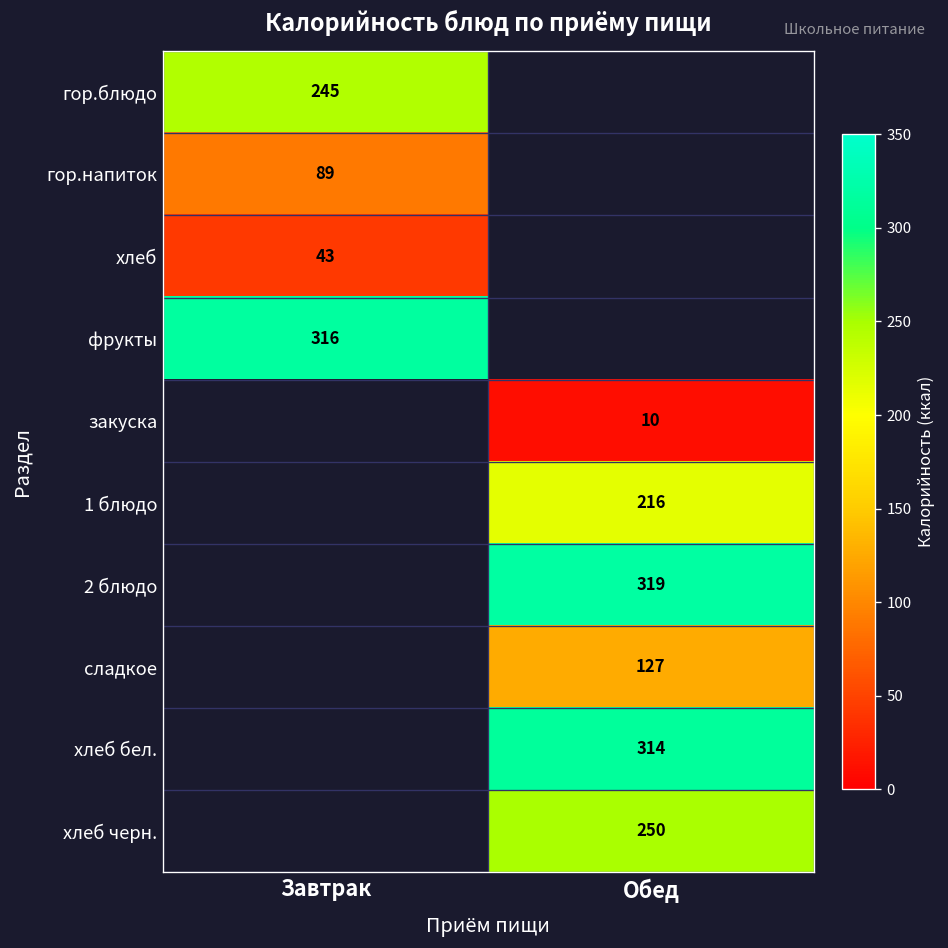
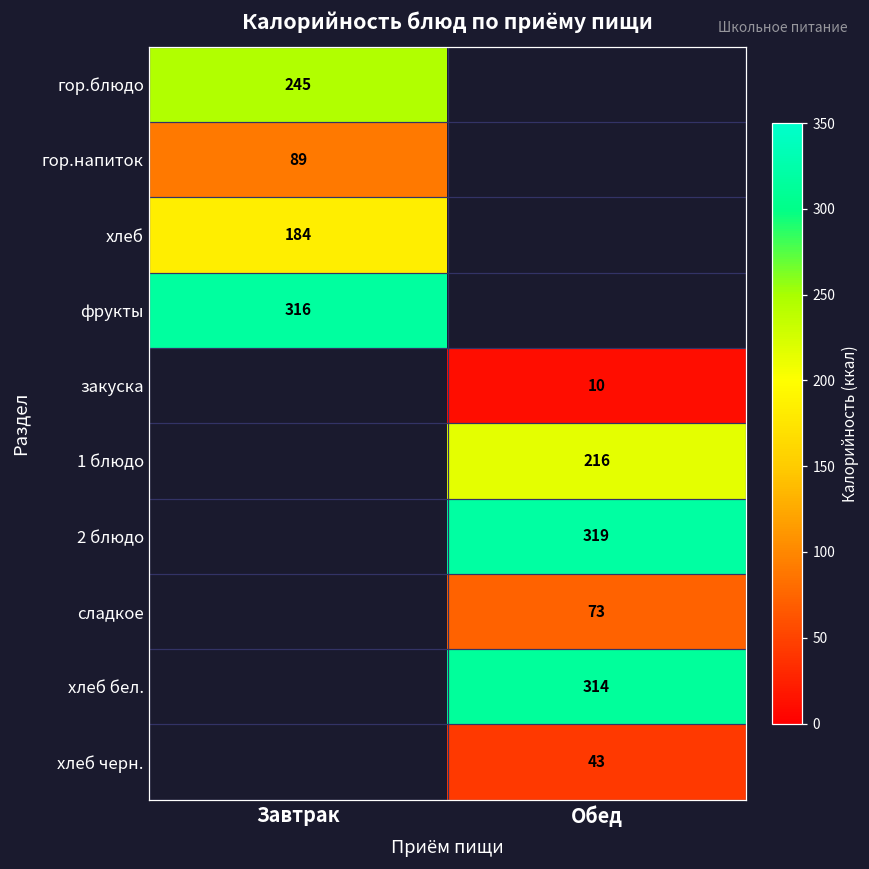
хлеб, Завтрак: 43 -> 184
сладкое, Обед: 127 -> 73
хлеб черн., Обед: 250 -> 43
